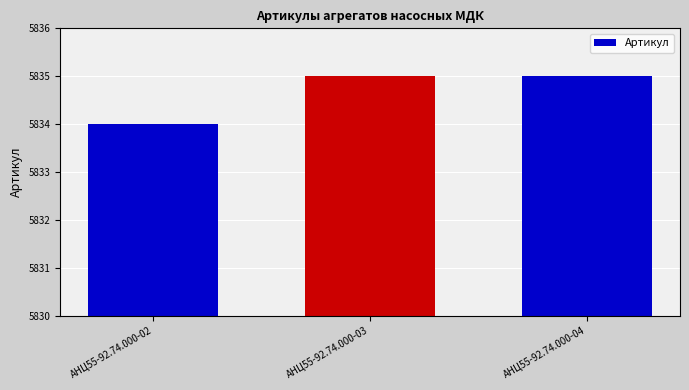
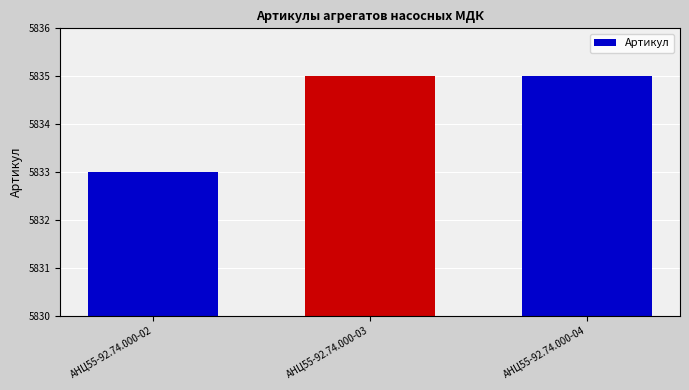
АНЦ55-92.74.000-02: 5834 -> 5833
